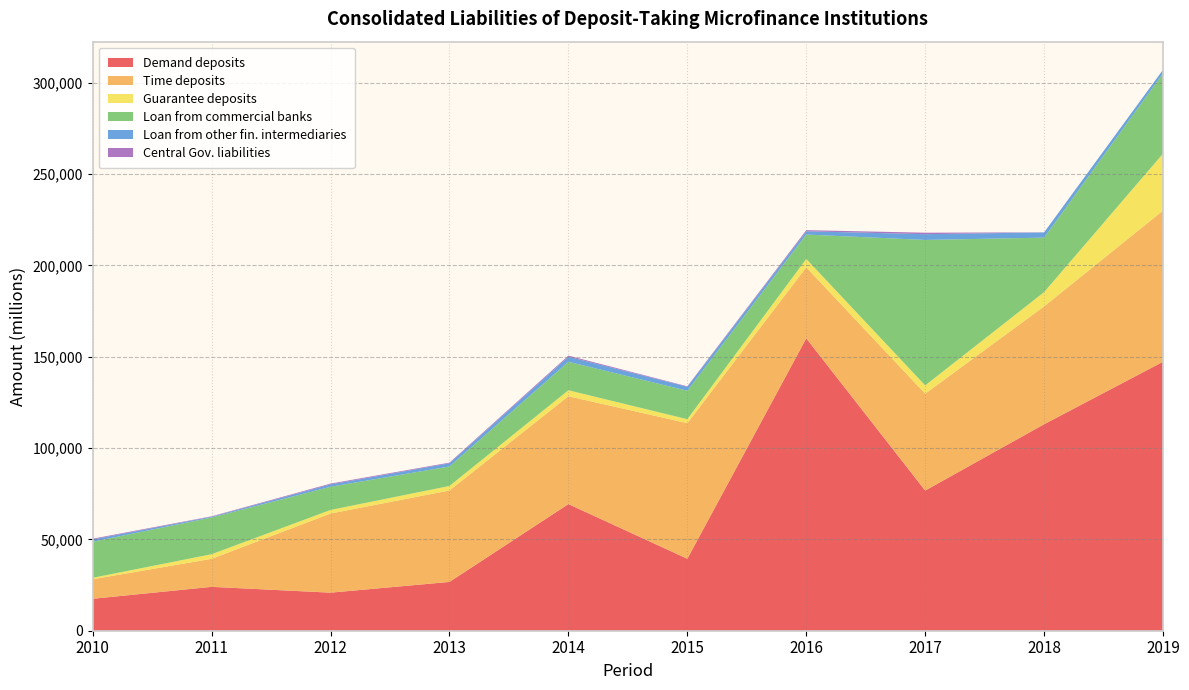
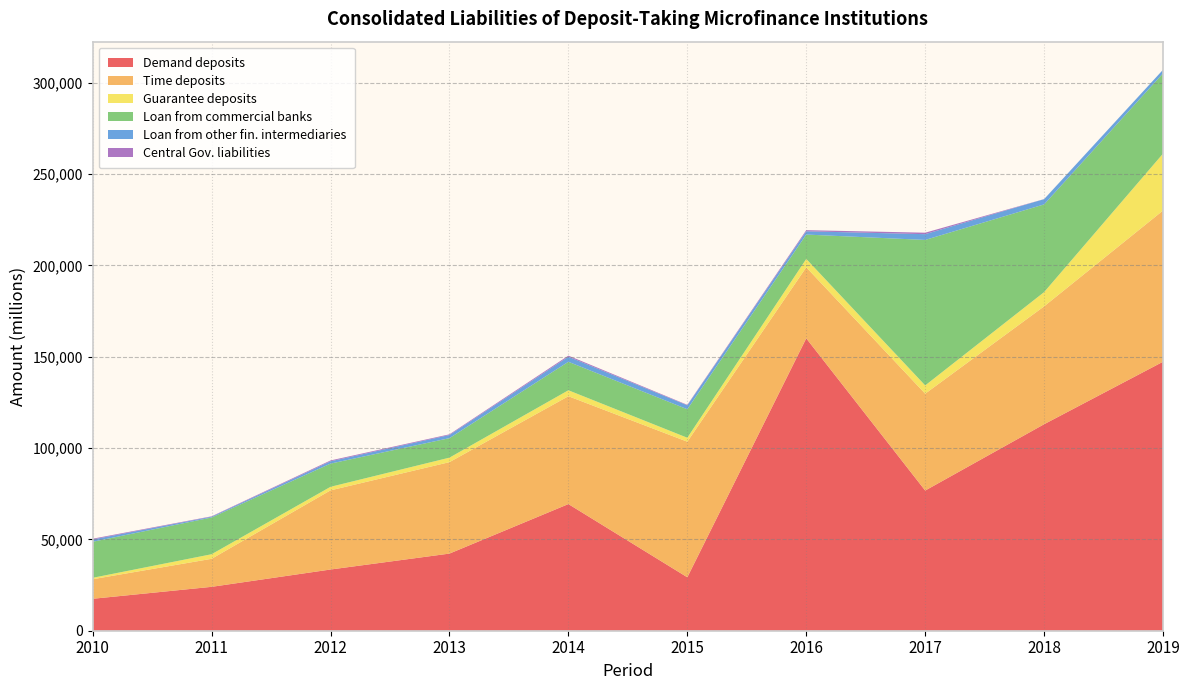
Demand deposits, 2012: 21,000 -> 34,000
Demand deposits, 2013: 27,000 -> 42,000
Demand deposits, 2015: 39,000 -> 29,000
Loan from commercial banks, 2018: 30,000 -> 48,000
